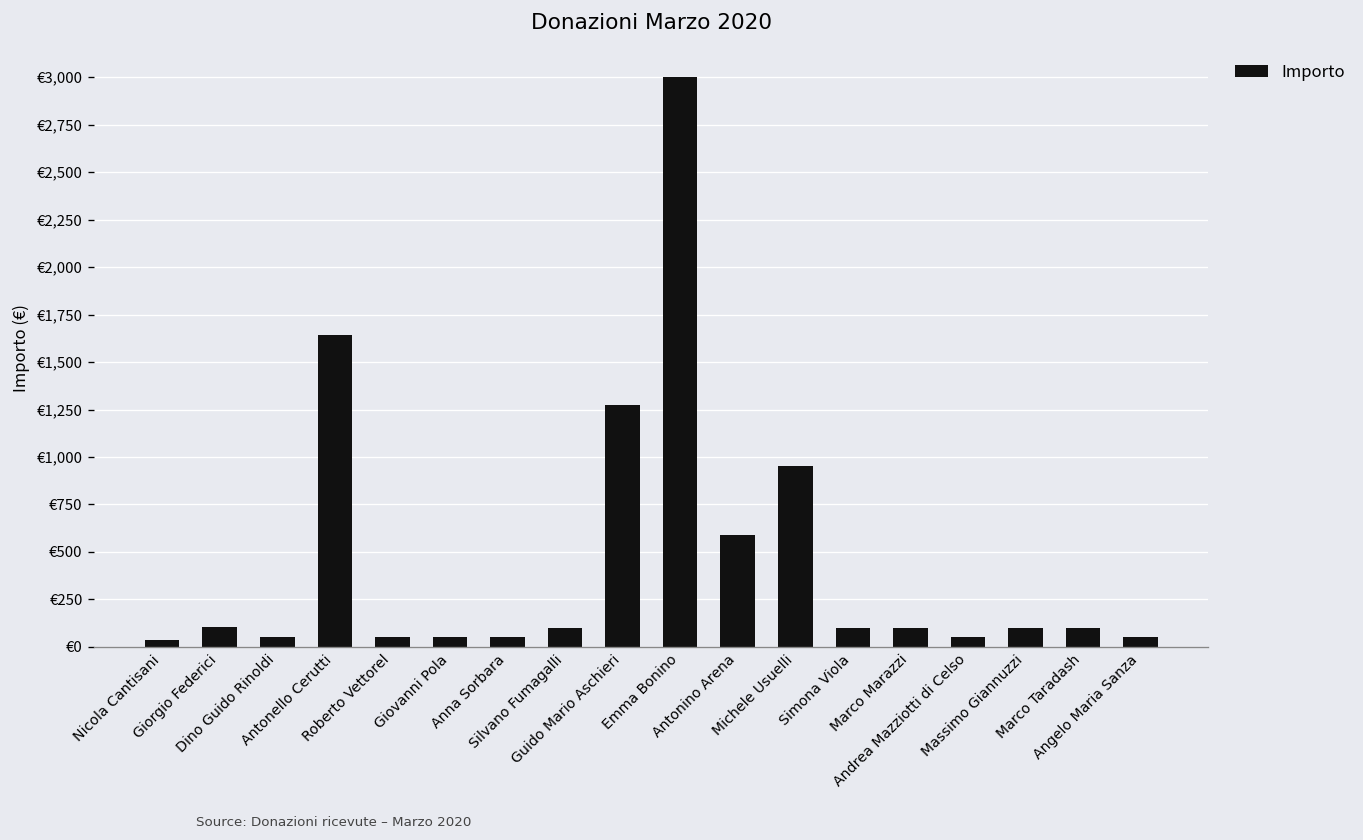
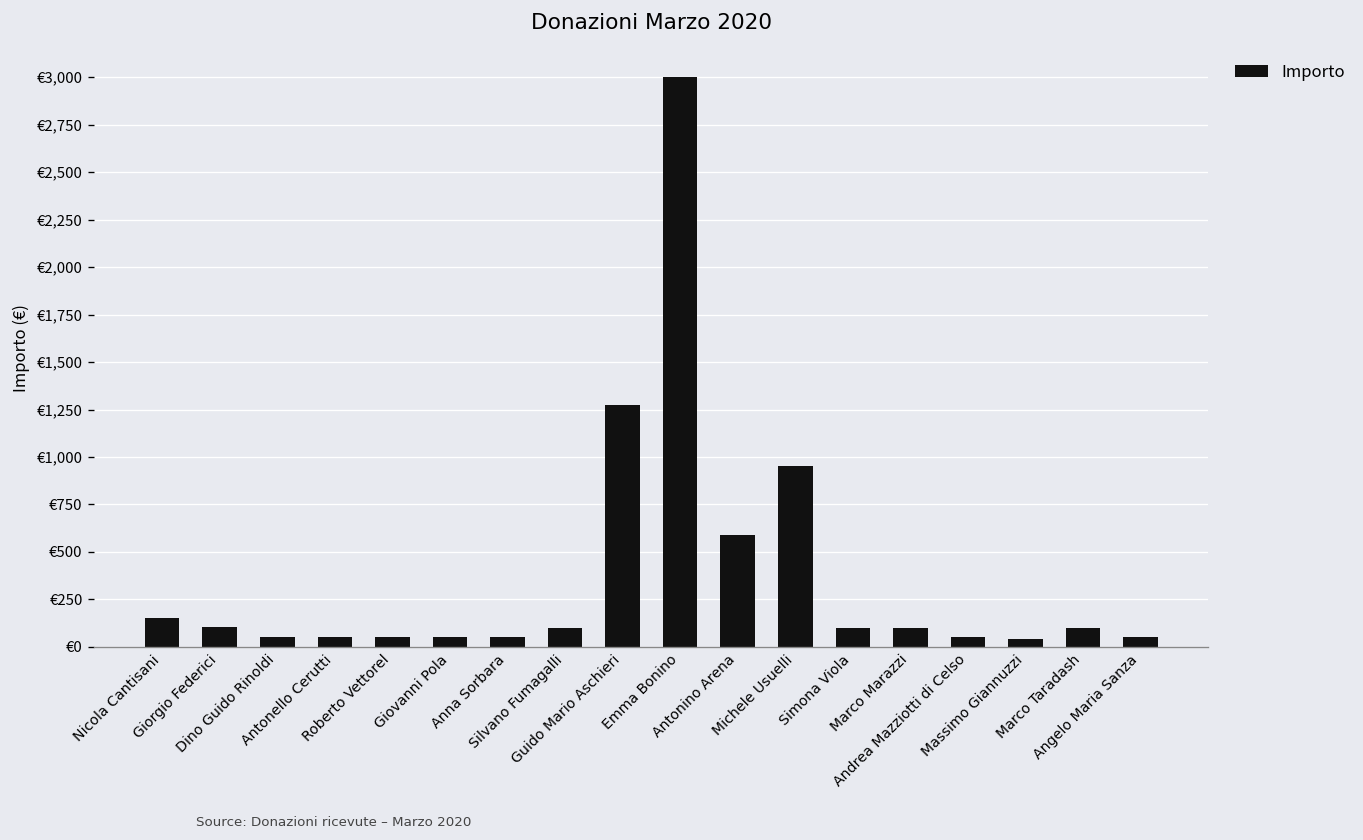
Nicola Cantisani: €40 -> €150
Antonello Cerutti: €1,640 -> €50
Massimo Giannuzzi: €100 -> €40
